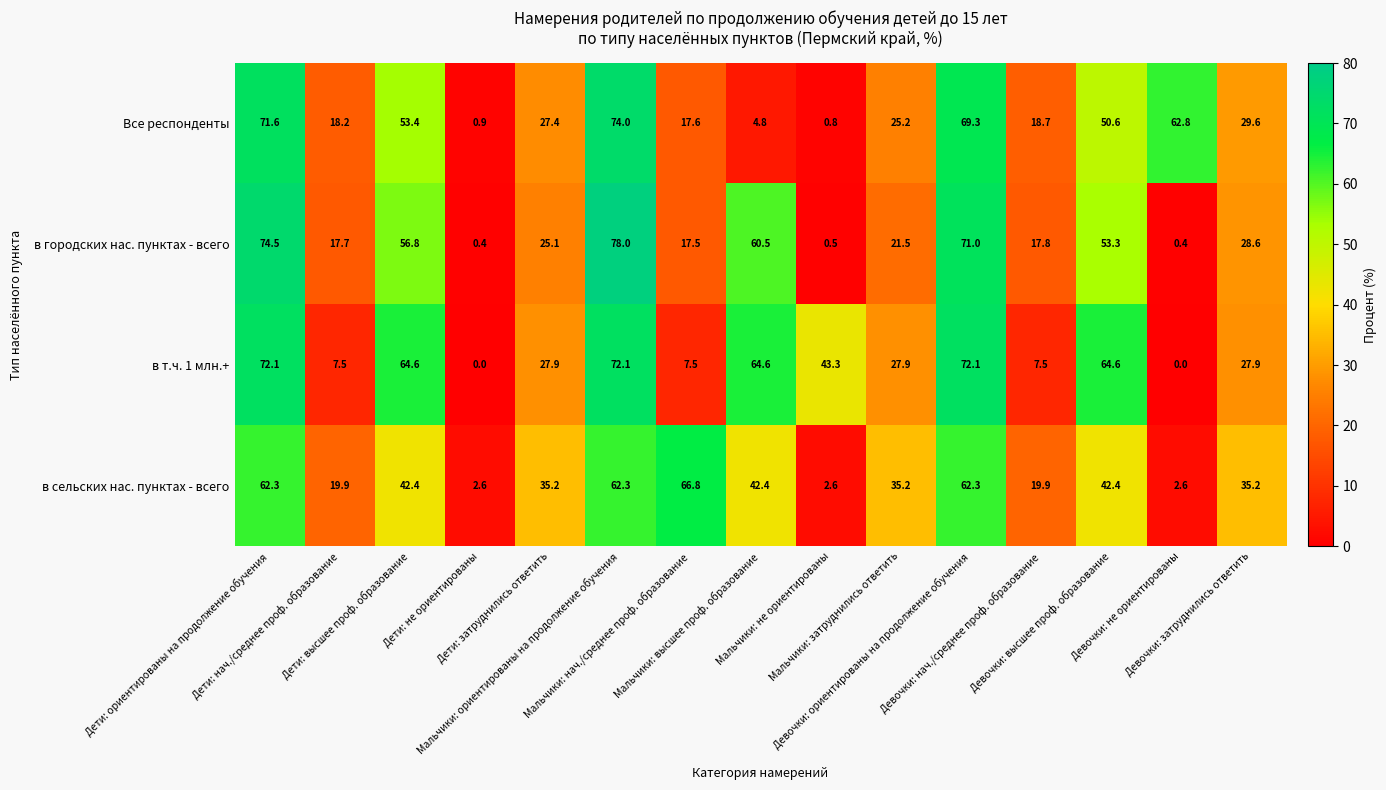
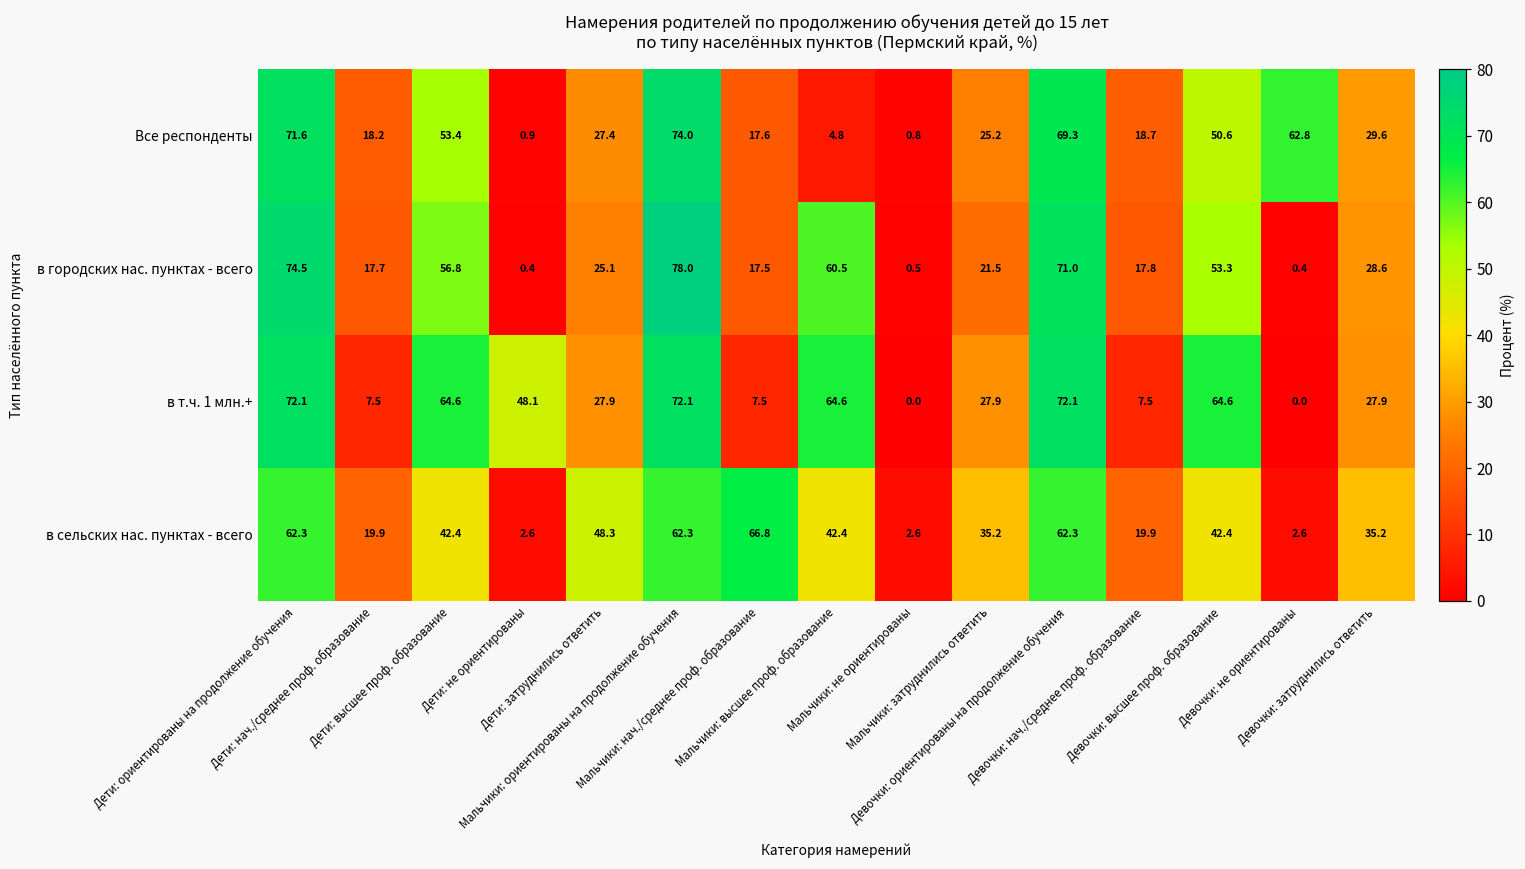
в т.ч. 1 млн.+, Дети: не ориентированы: 0.0 -> 48.1
в т.ч. 1 млн.+, Мальчики: не ориентированы: 43.3 -> 0.0
в сельских нас. пунктах - всего, Дети: затруднились ответить: 35.2 -> 48.3
